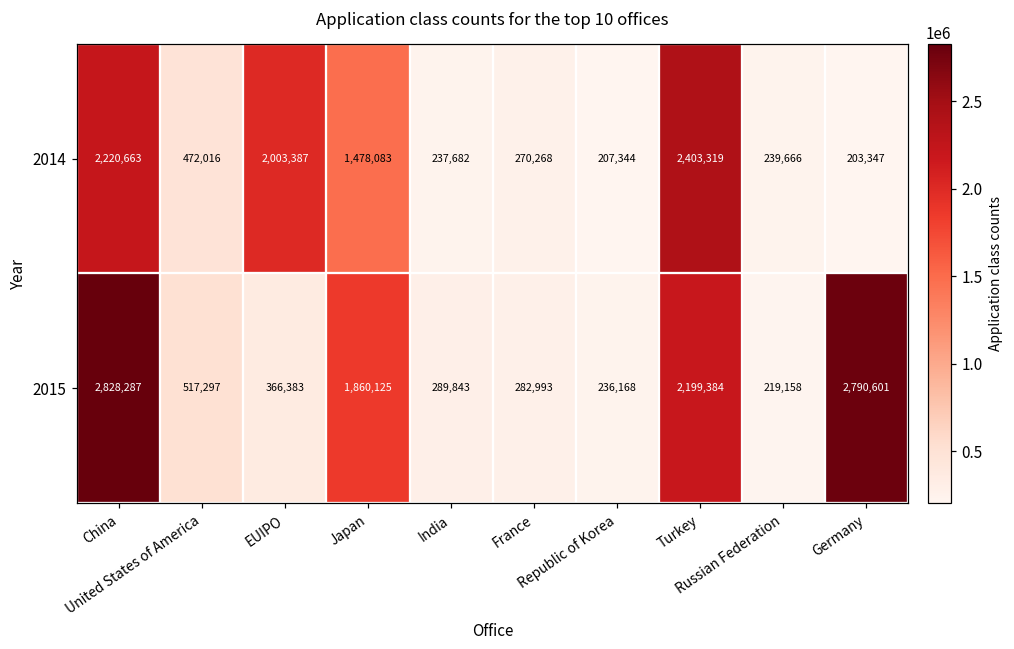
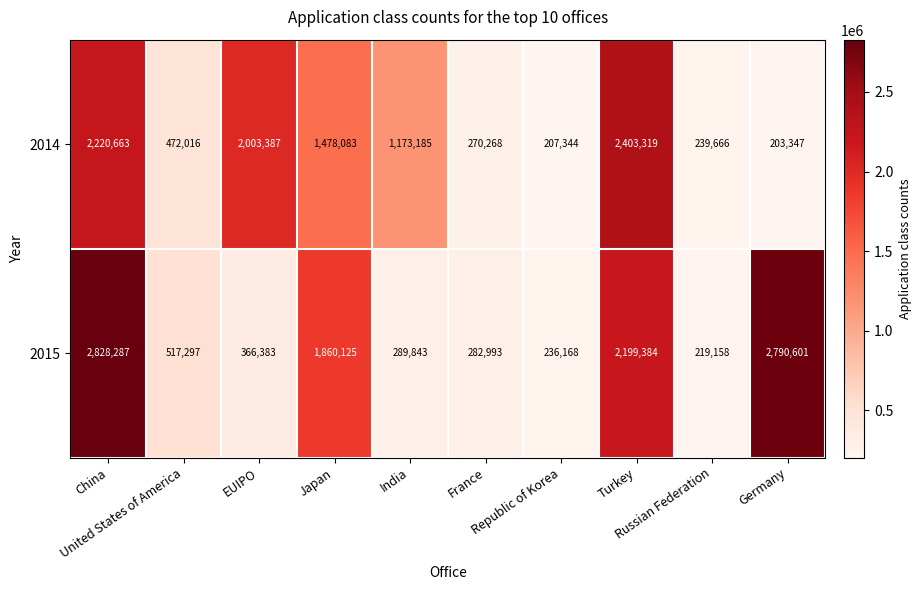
2014, India: 237,682 -> 1,173,185
